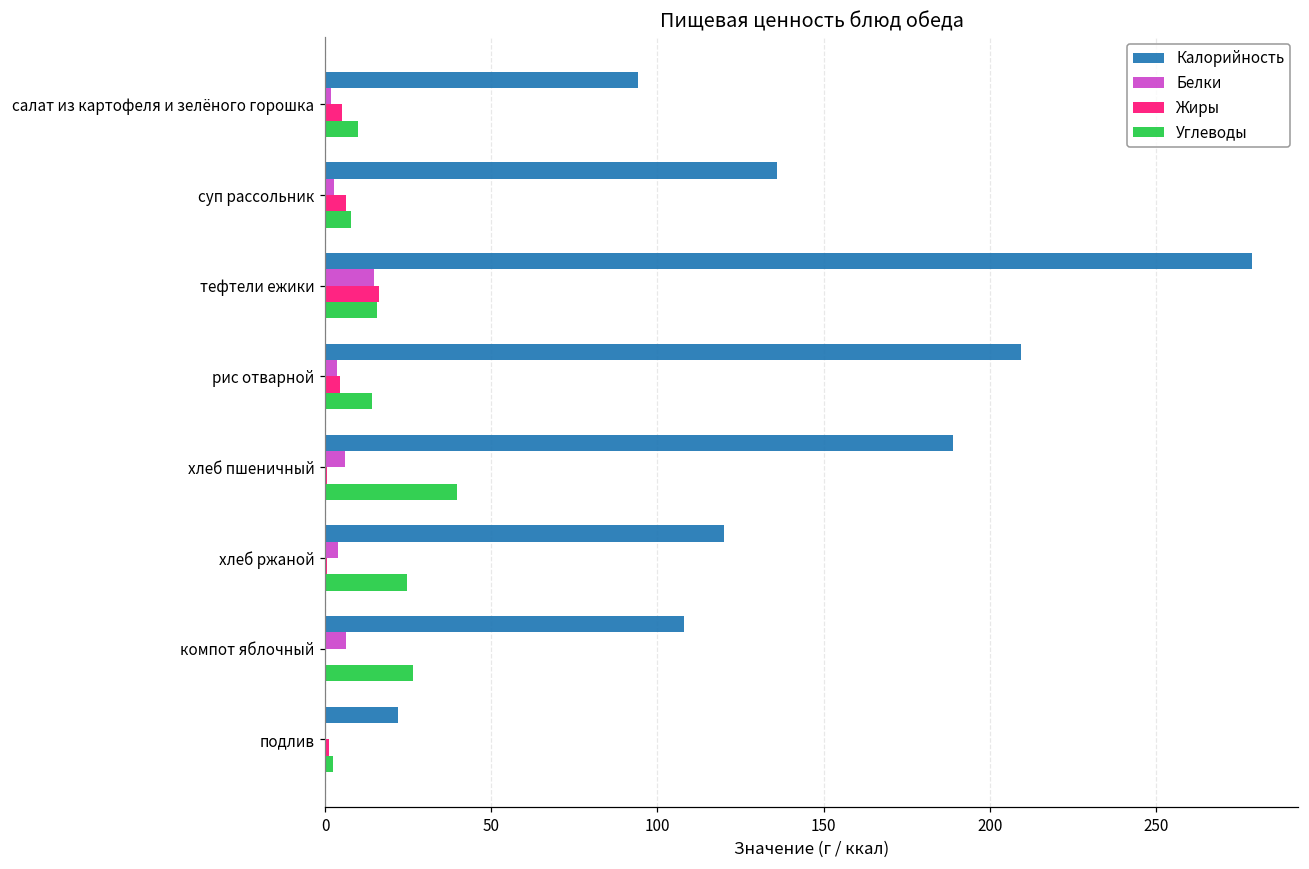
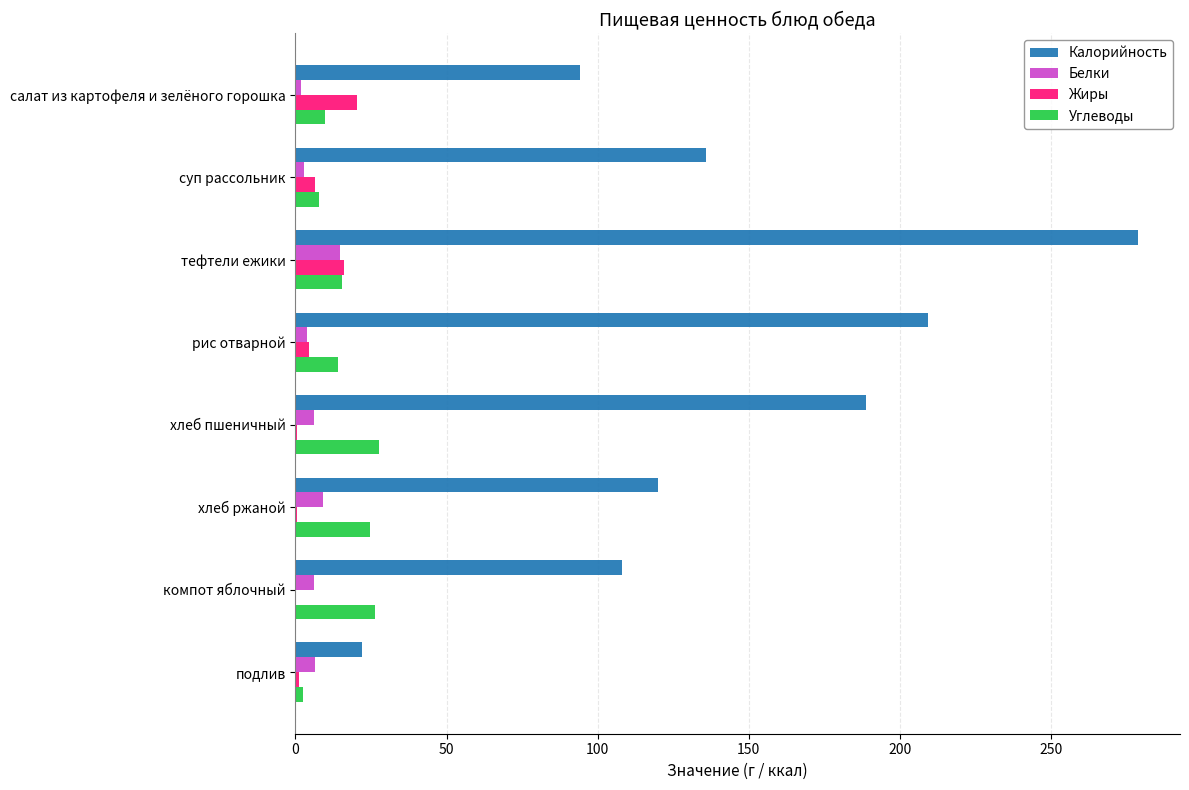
Жиры, салат из картофеля и зелёного горошка: 5 -> 20
Углеводы, хлеб пшеничный: 40 -> 28
Белки, хлеб ржаной: 4 -> 9
Белки, подлив: 0 -> 7
